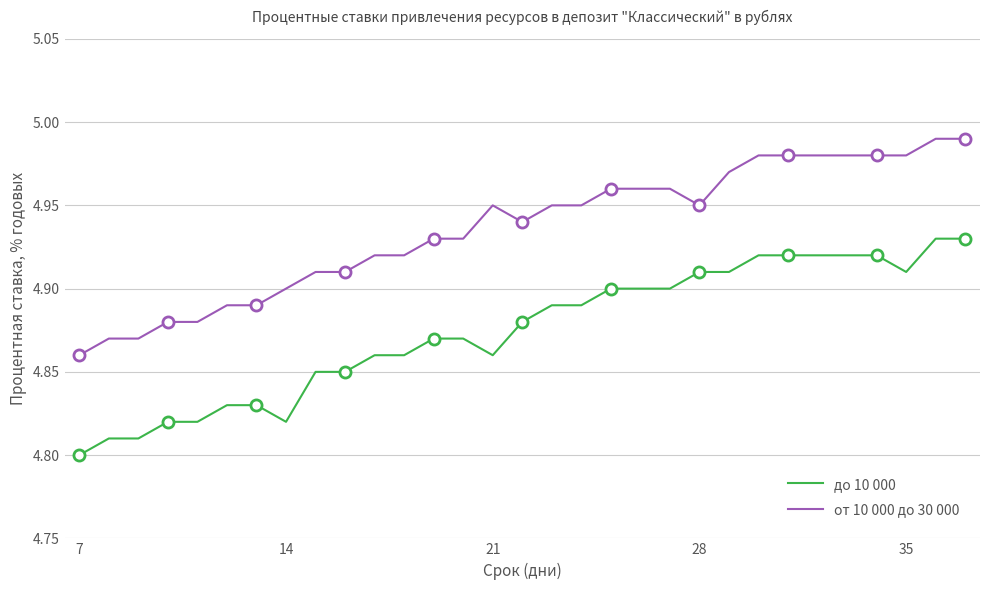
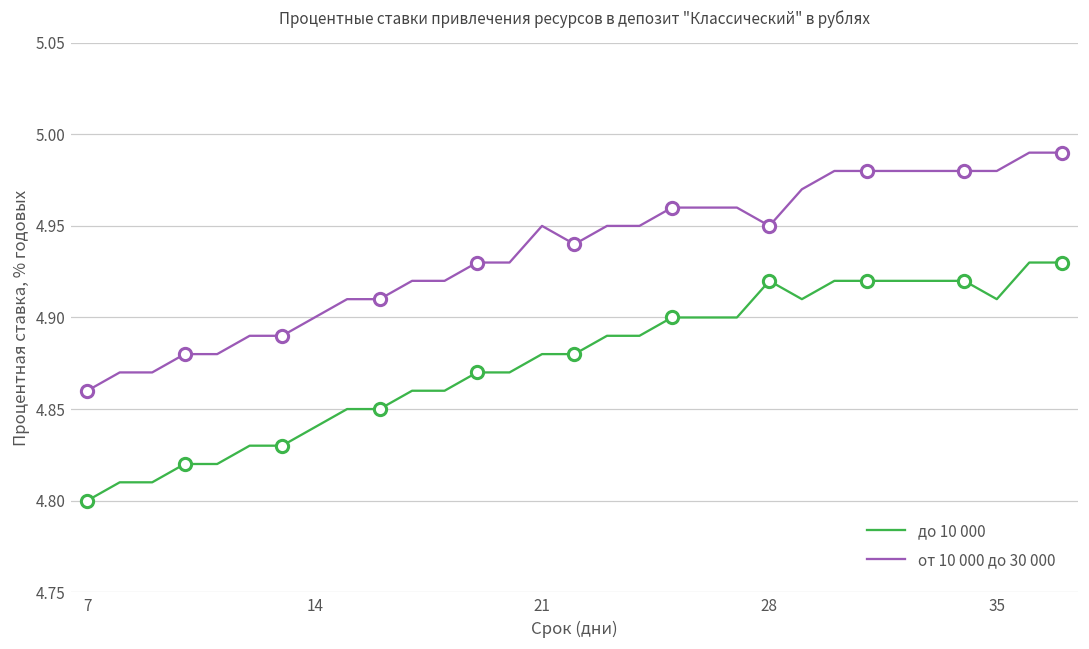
до 10 000, 14: 4.82 -> 4.84
до 10 000, 21: 4.86 -> 4.88
до 10 000, 28: 4.91 -> 4.92
